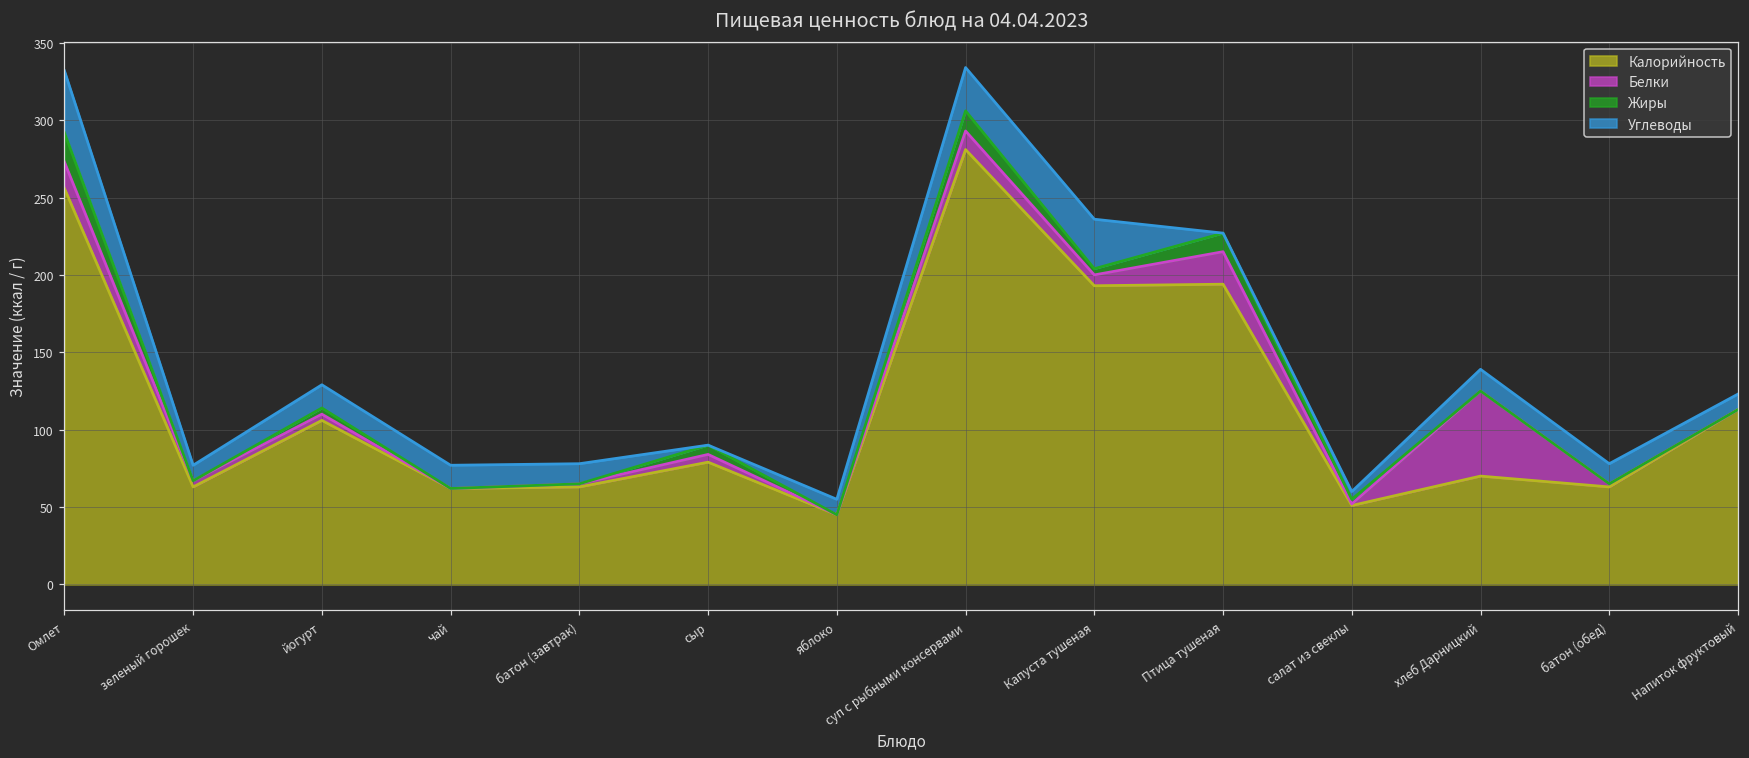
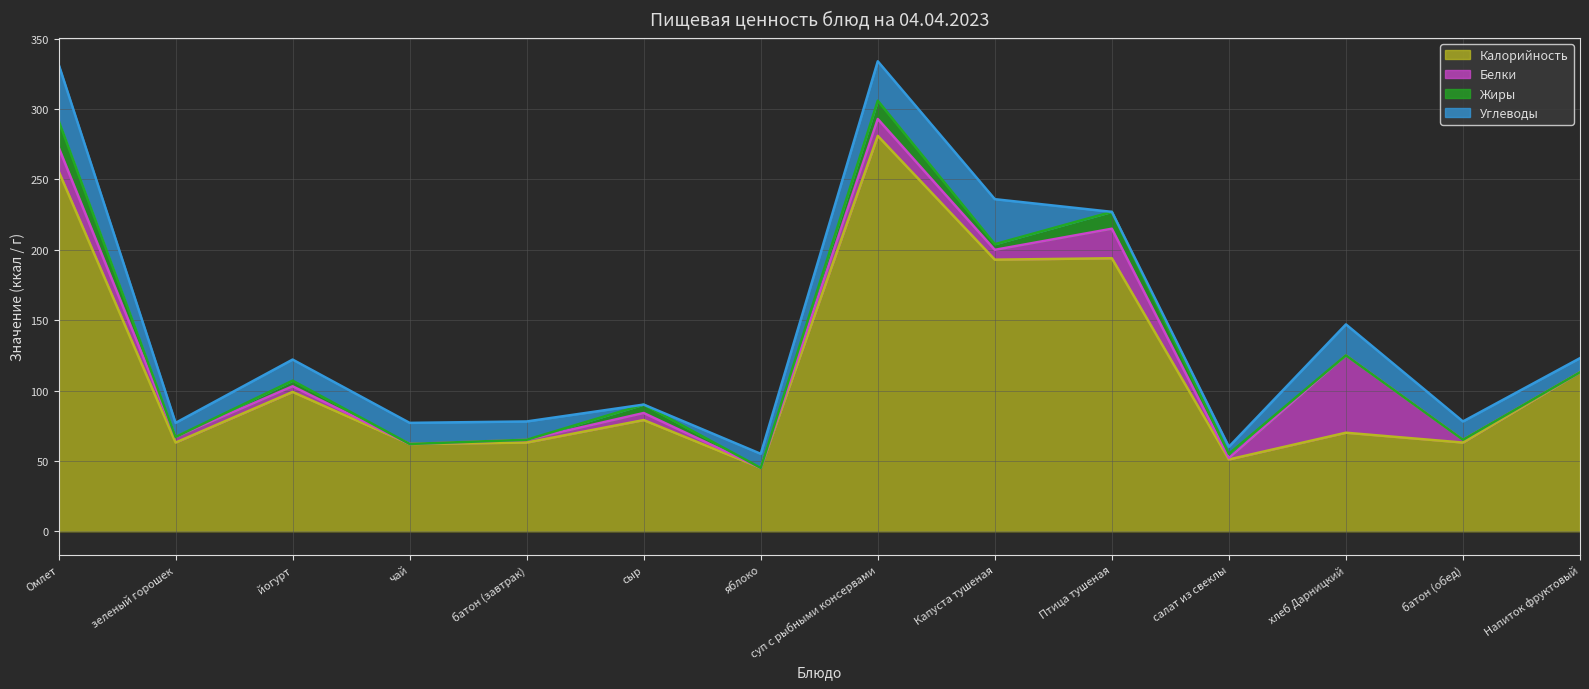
Калорийность, йогурт: 106 -> 99
Углеводы, хлеб Дарницкий: 14 -> 22
